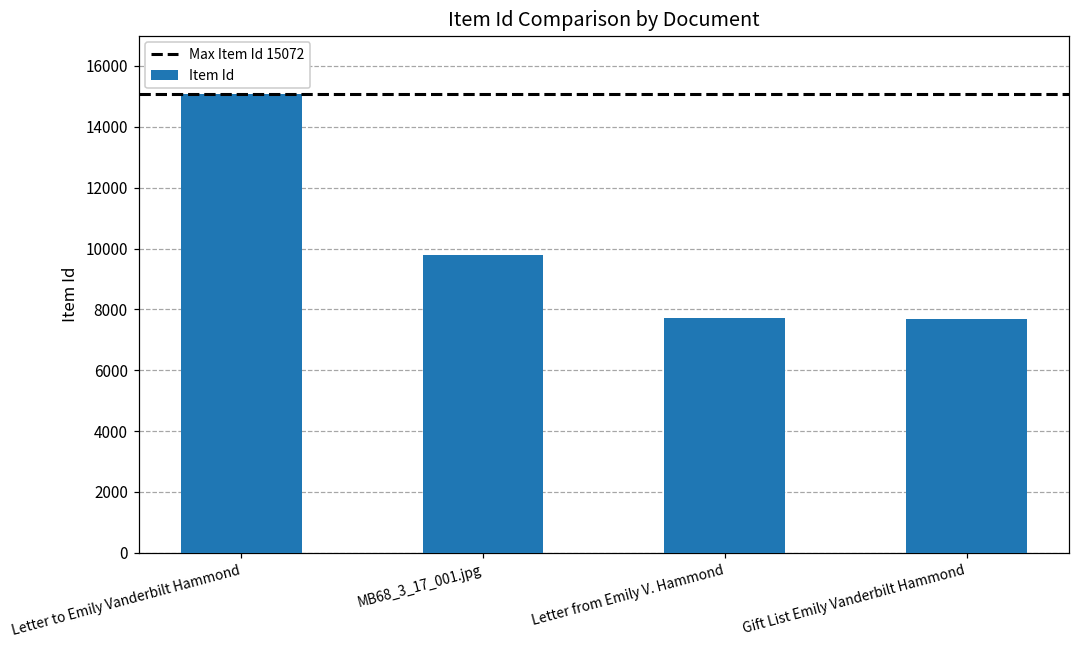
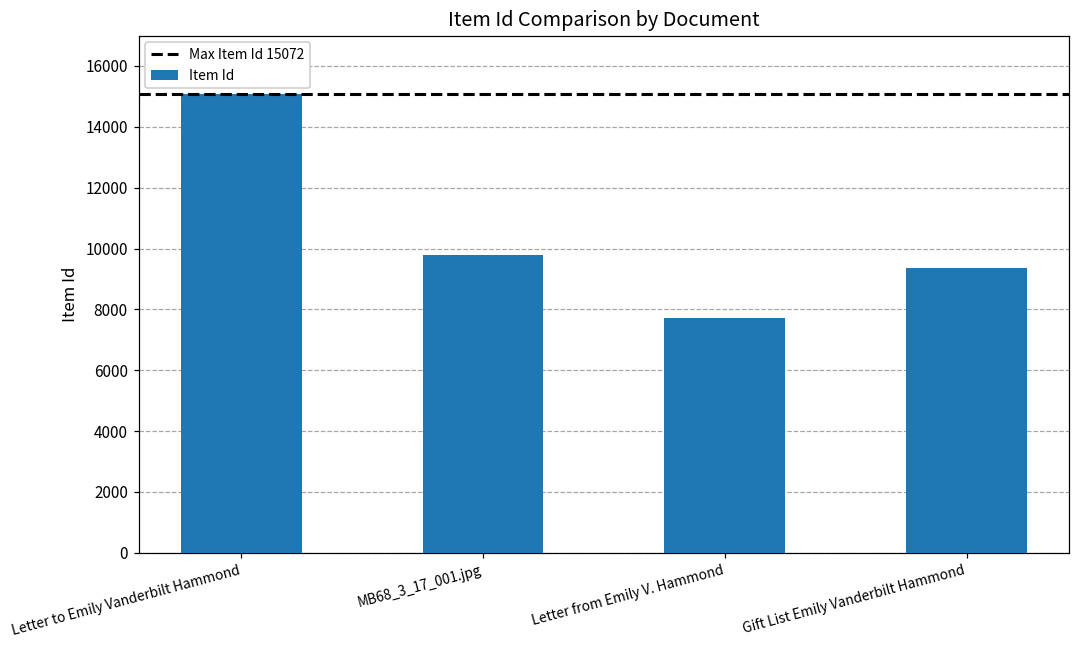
Gift List Emily Vanderbilt Hammond: 7700 -> 9400
